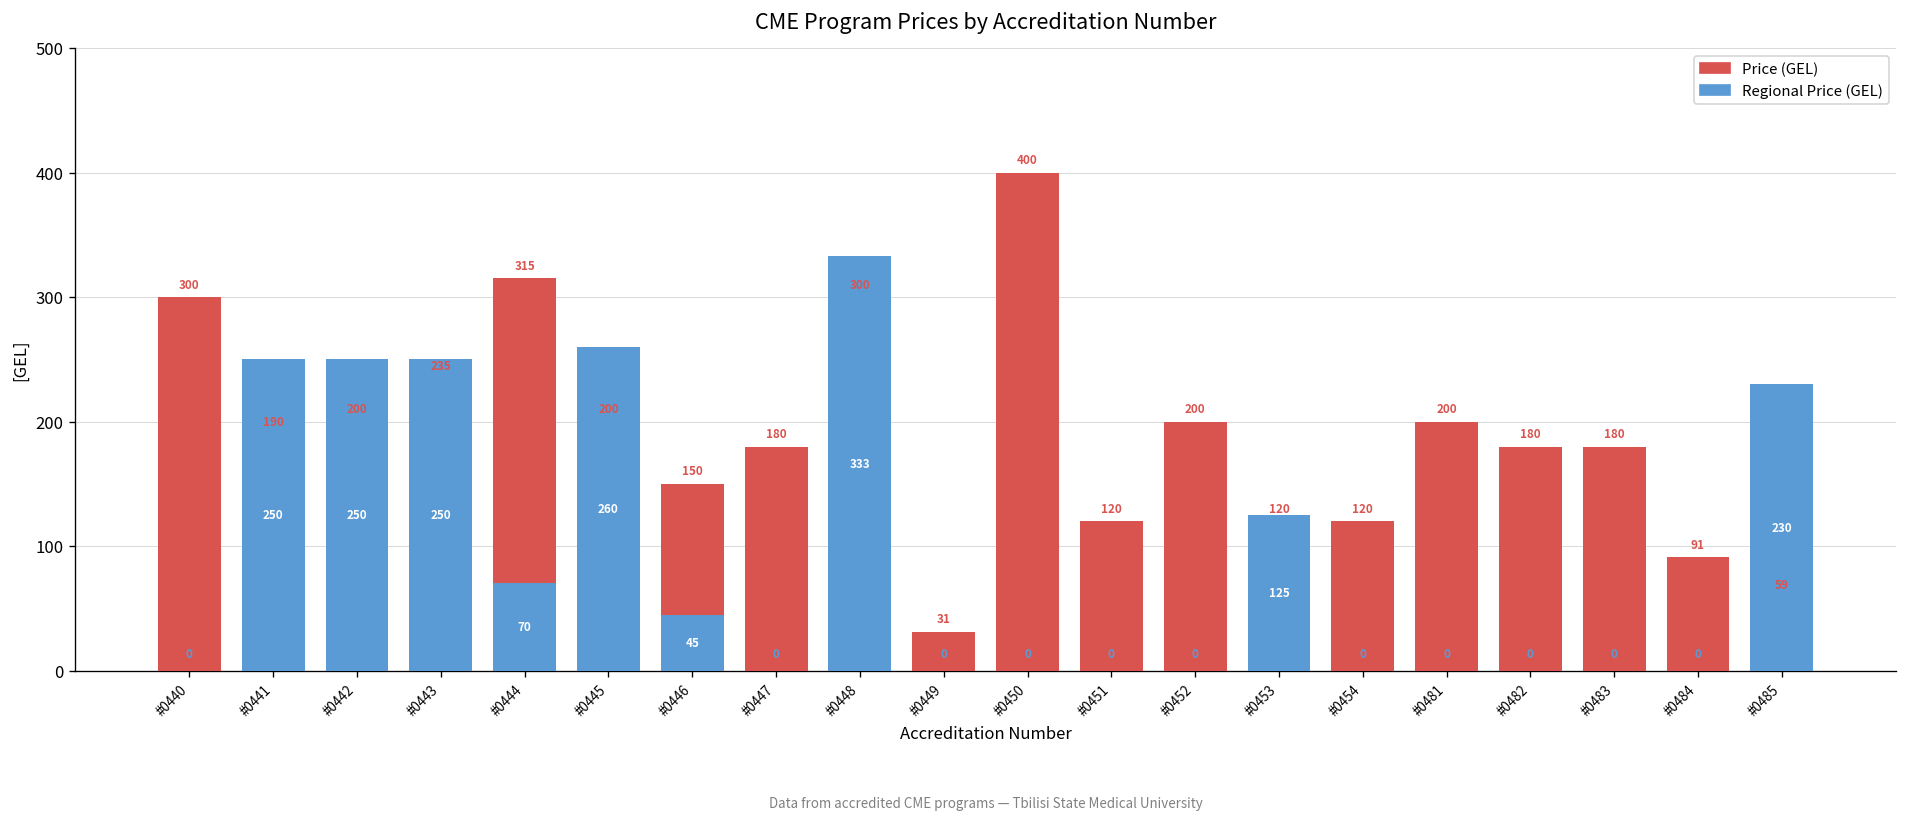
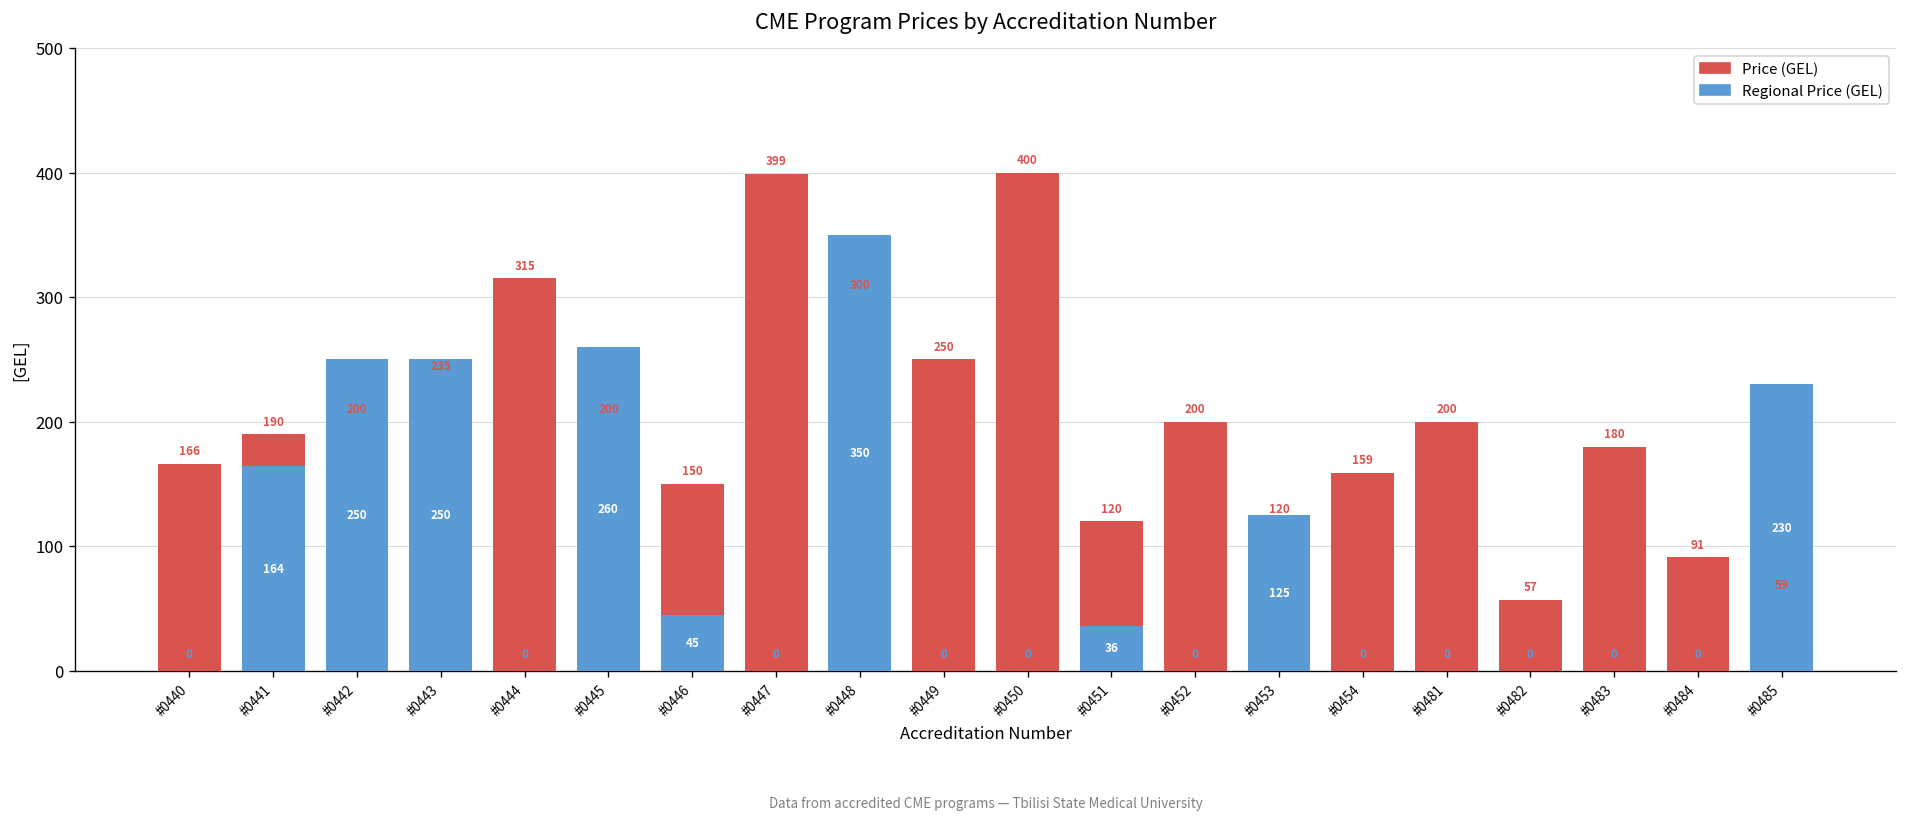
Price (GEL), #0440: 300 -> 166
Regional Price (GEL), #0441: 250 -> 164
Regional Price (GEL), #0444: 70 -> 0
Price (GEL), #0447: 180 -> 399
Regional Price (GEL), #0448: 333 -> 350
Price (GEL), #0449: 31 -> 250
Regional Price (GEL), #0451: 0 -> 36
Price (GEL), #0454: 120 -> 159
Price (GEL), #0482: 180 -> 57
